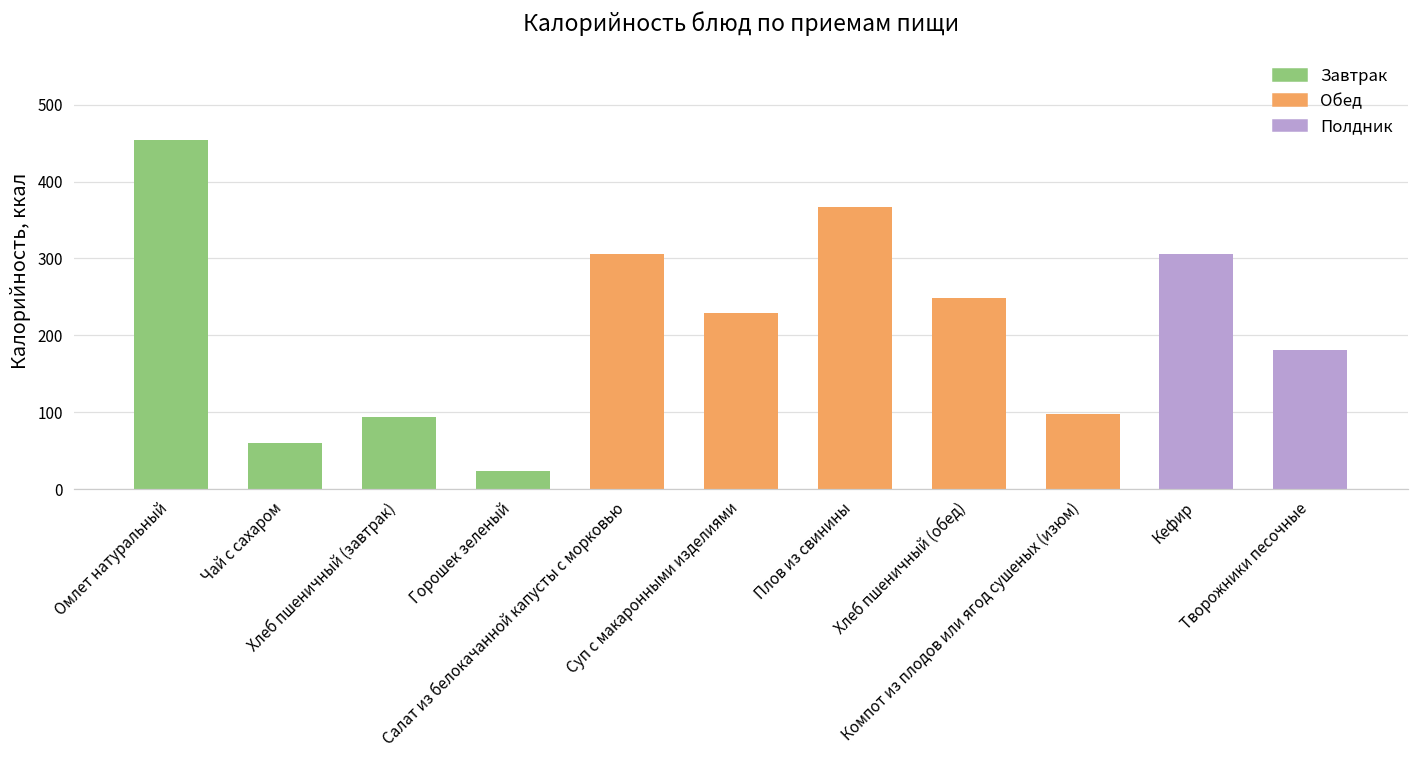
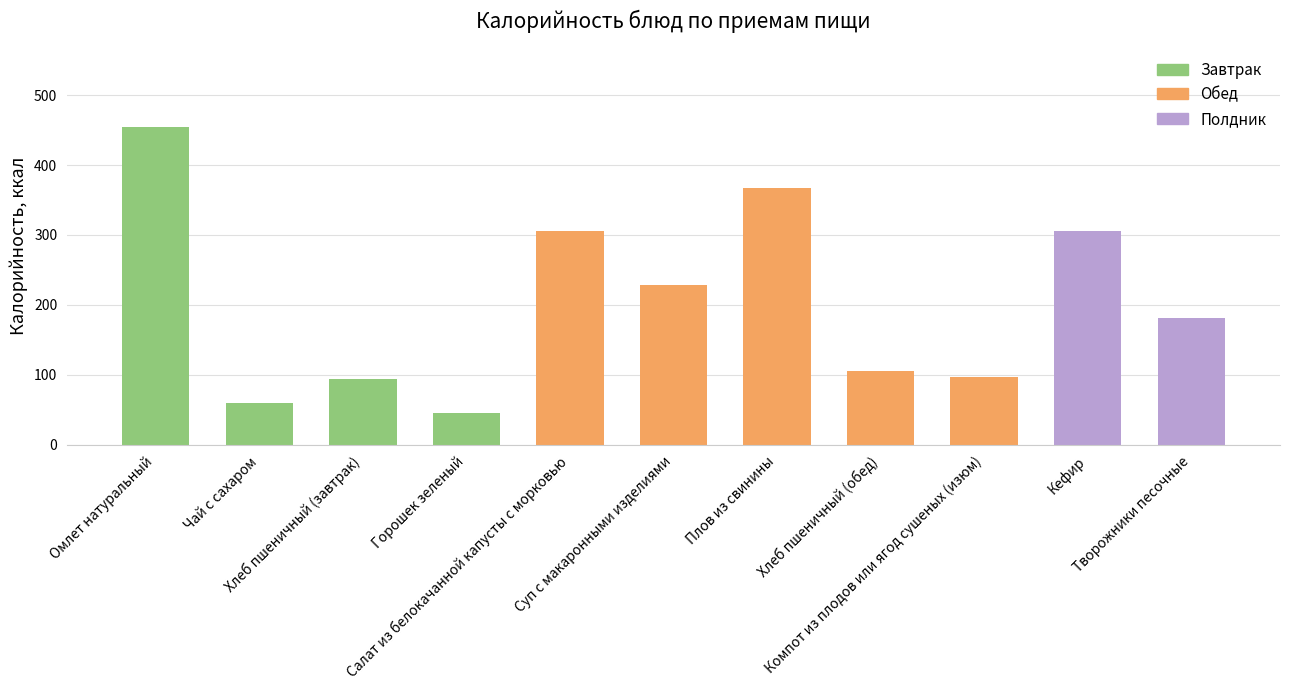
Горошек зеленый: 20 -> 50
Хлеб пшеничный (обед): 250 -> 110
